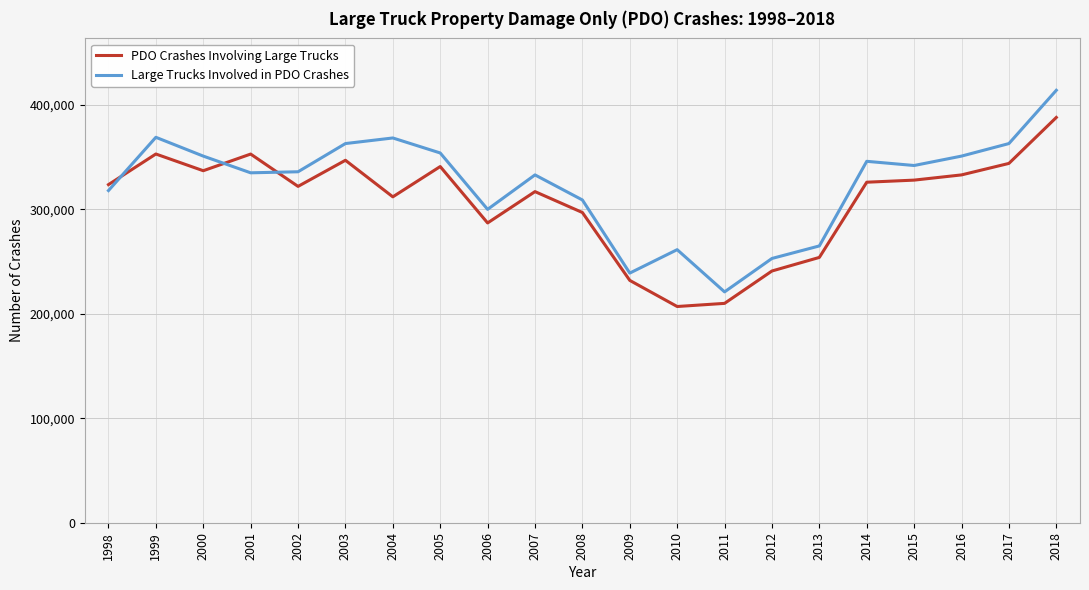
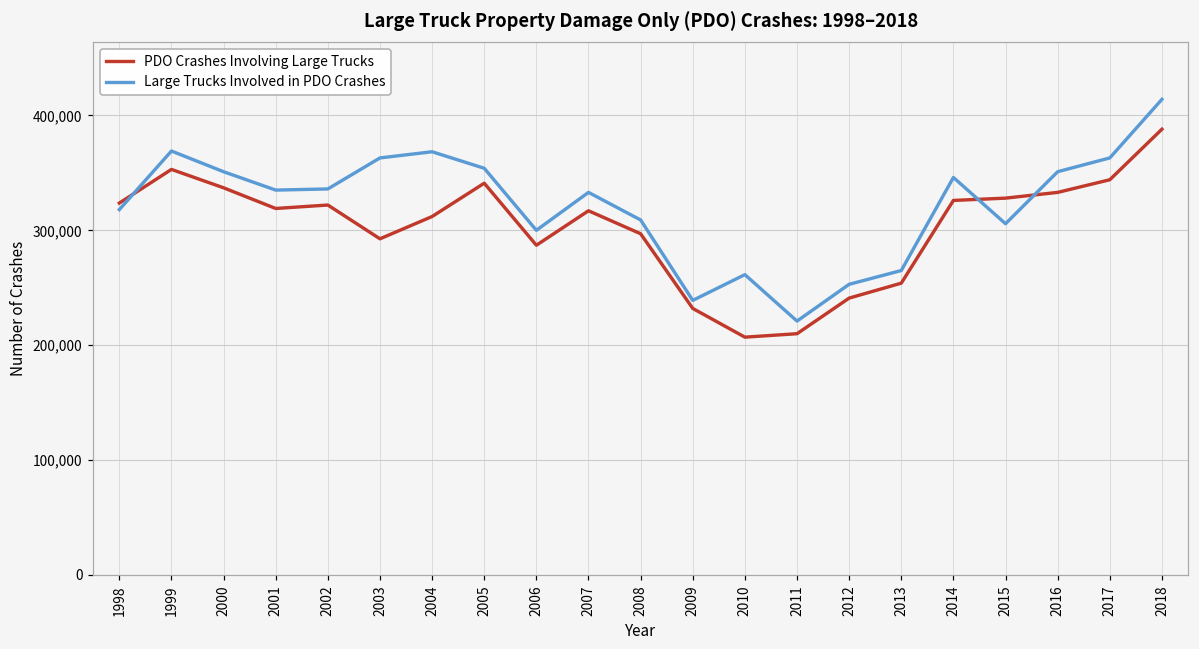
PDO Crashes Involving Large Trucks, 2001: 353,000 -> 319,000
PDO Crashes Involving Large Trucks, 2003: 347,000 -> 293,000
Large Trucks Involved in PDO Crashes, 2015: 342,000 -> 306,000
